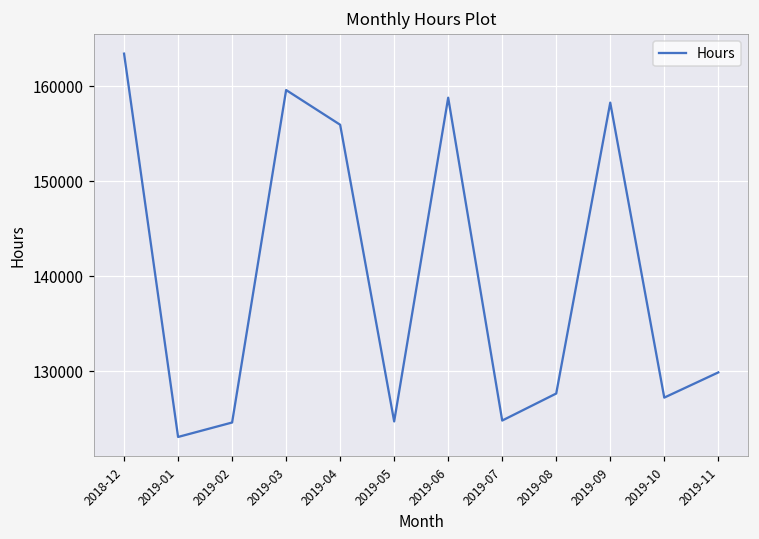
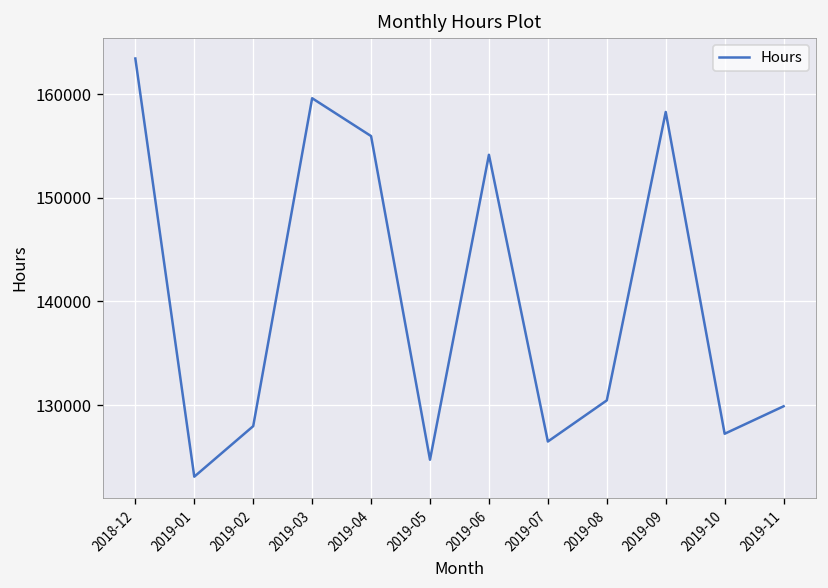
2019-02: 125000 -> 128000
2019-06: 159000 -> 154000
2019-07: 125000 -> 126000
2019-08: 128000 -> 130000
